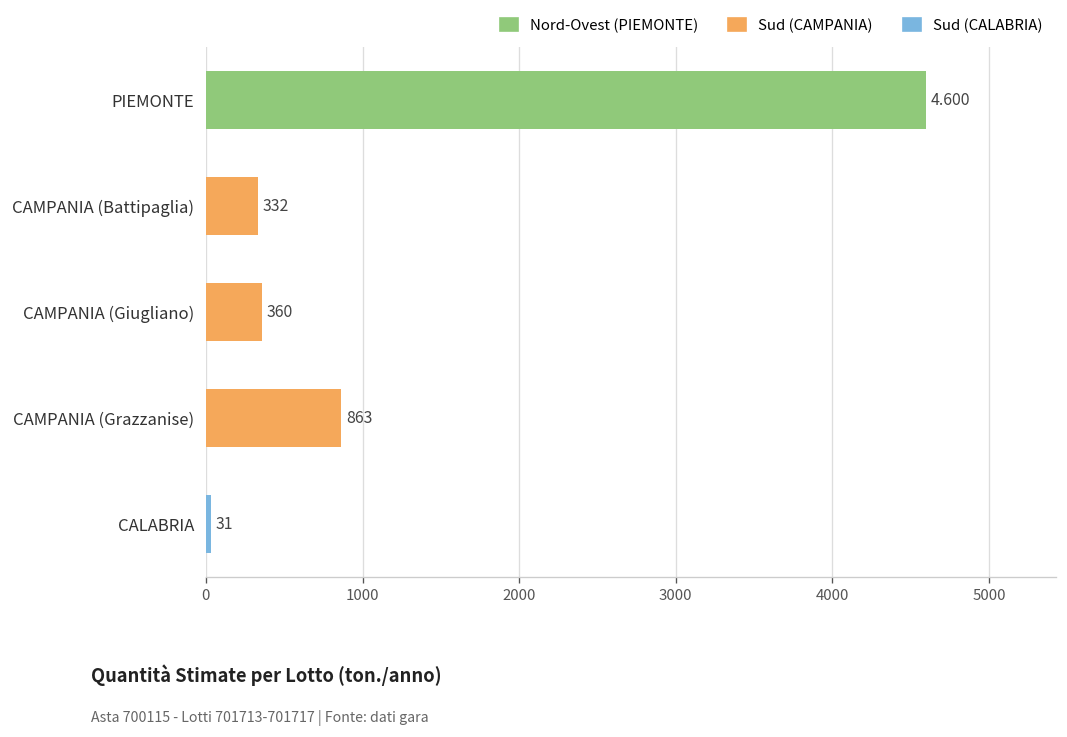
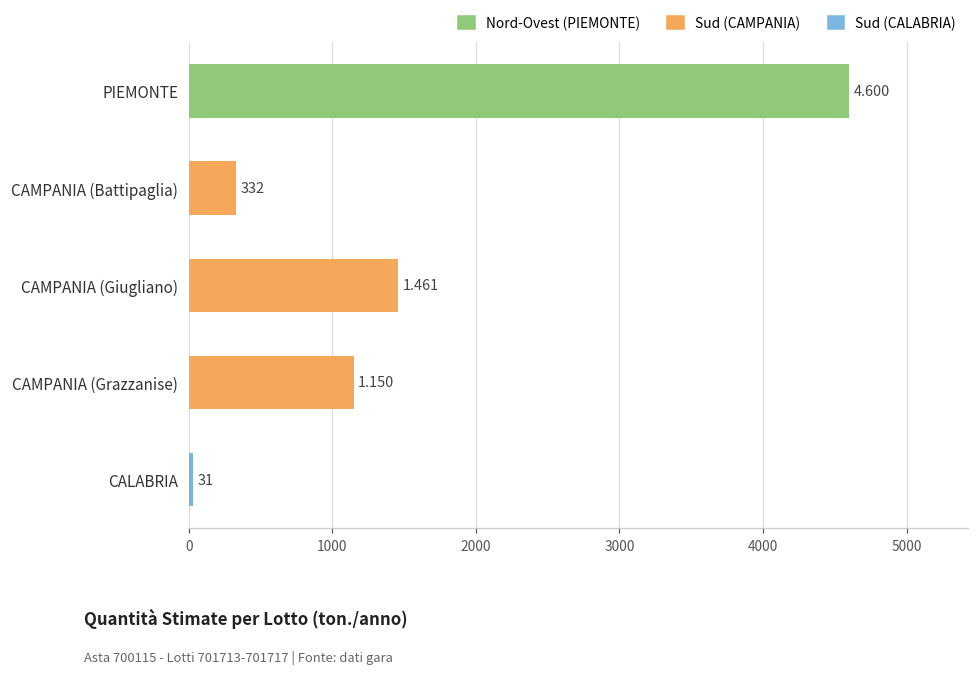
CAMPANIA (Giugliano): 360 -> 1.461
CAMPANIA (Grazzanise): 863 -> 1.150
